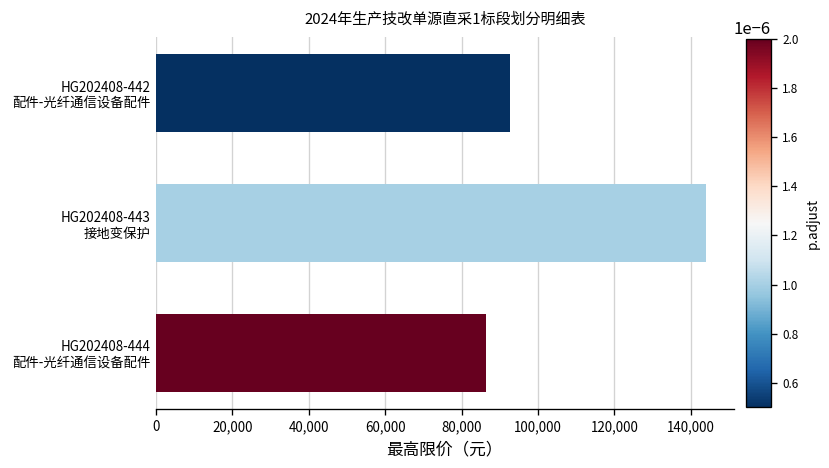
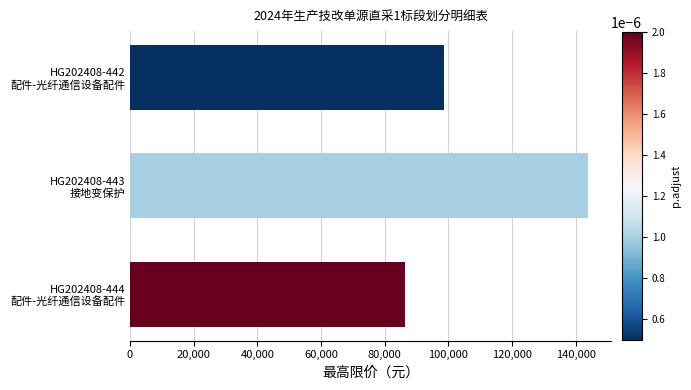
HG202408-442 配件-光纤通信设备配件: 93,000 -> 99,000
